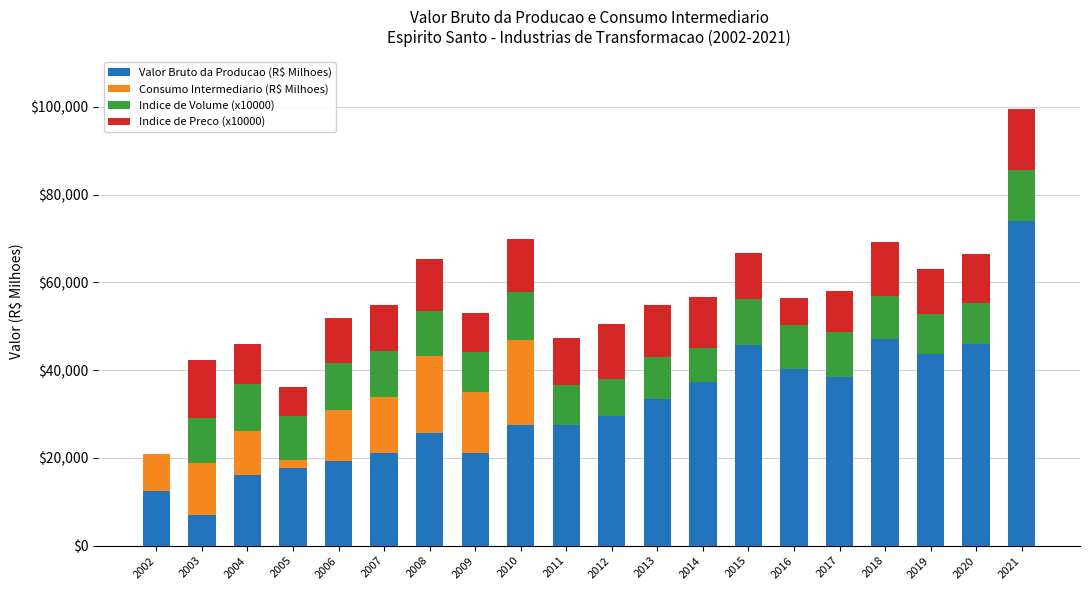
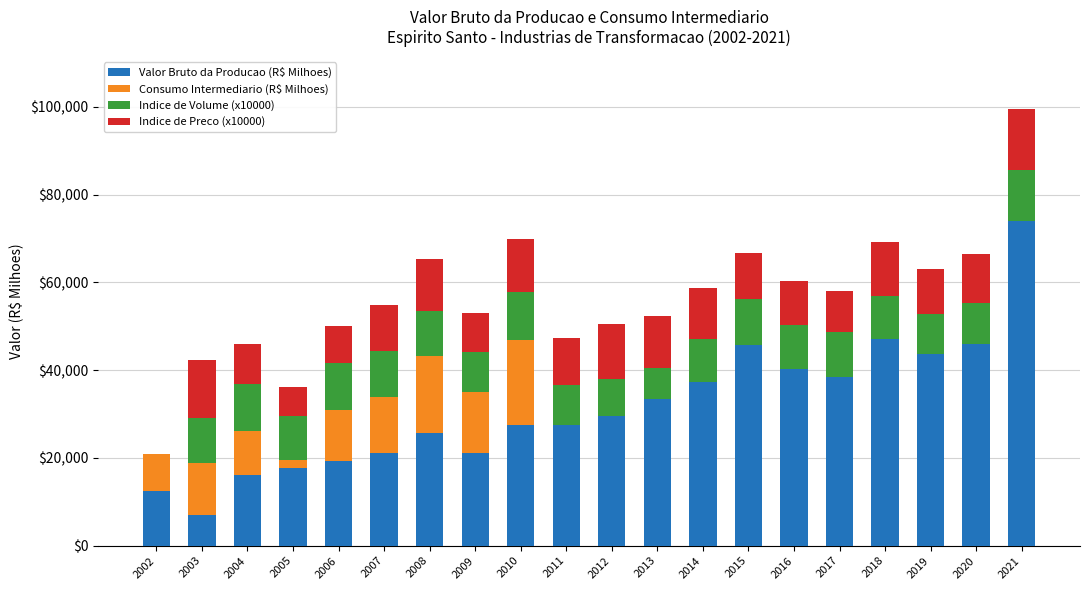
Indice de Preco (x10000), 2006: $10,000 -> $8,000
Indice de Volume (x10000), 2013: $10,000 -> $7,000
Indice de Volume (x10000), 2014: $8,000 -> $10,000
Indice de Preco (x10000), 2016: $6,000 -> $10,000
